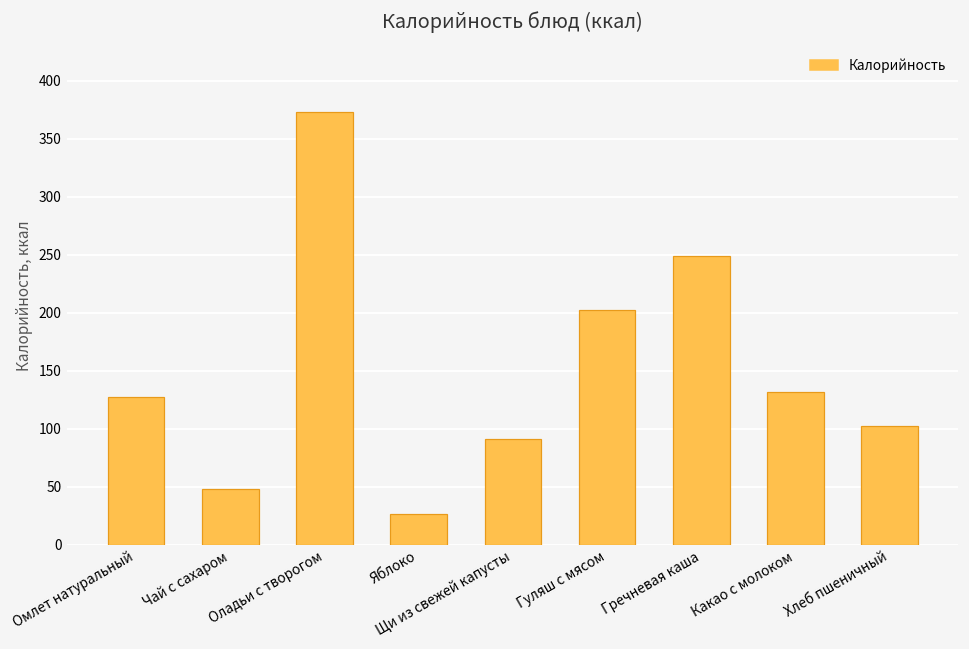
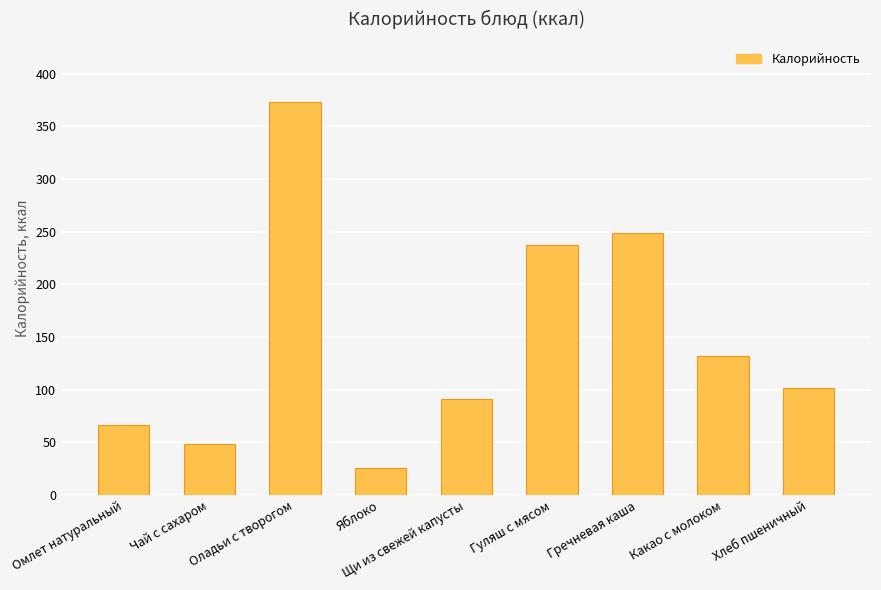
Омлет натуральный: 127 -> 67
Гуляш с мясом: 203 -> 238
